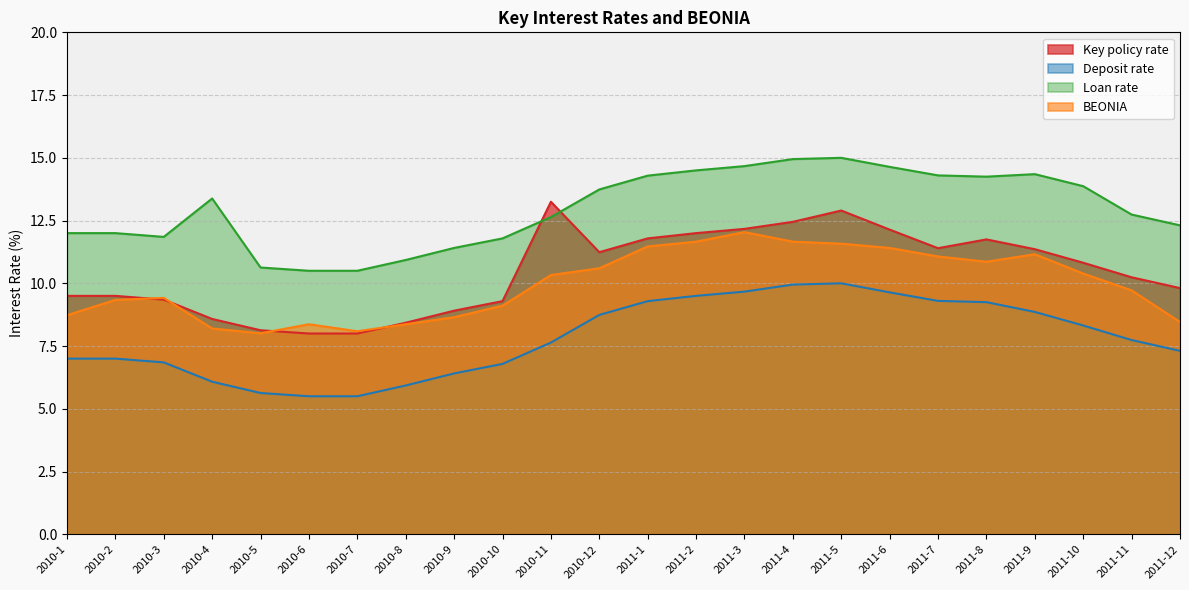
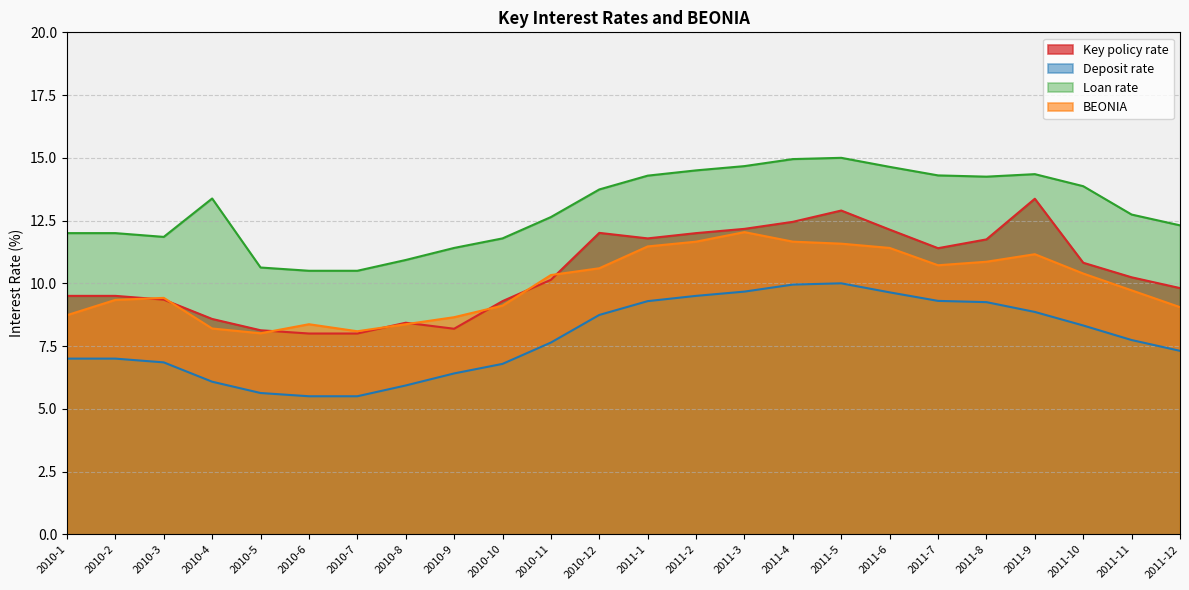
Key policy rate, 2010-9: 8.9 -> 8.2
Key policy rate, 2010-11: 13.3 -> 10.1
Key policy rate, 2010-12: 11.2 -> 12.0
BEONIA, 2011-7: 11.1 -> 10.7
Key policy rate, 2011-9: 11.4 -> 13.4
BEONIA, 2011-12: 8.5 -> 9.1
